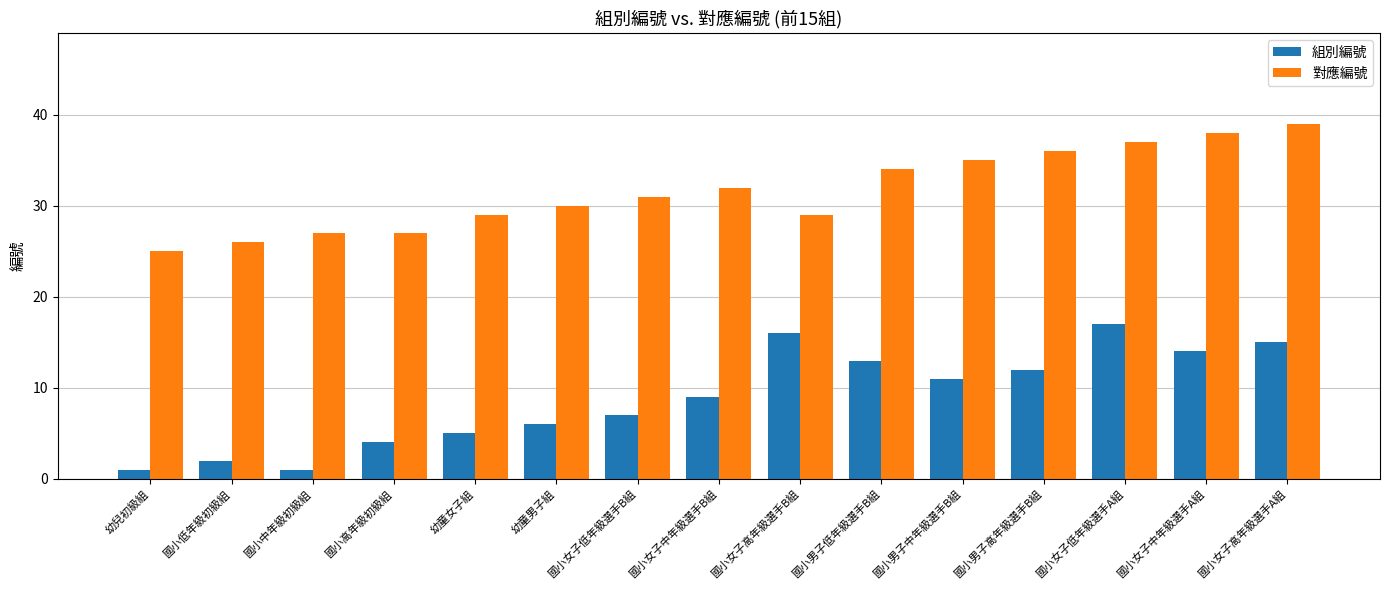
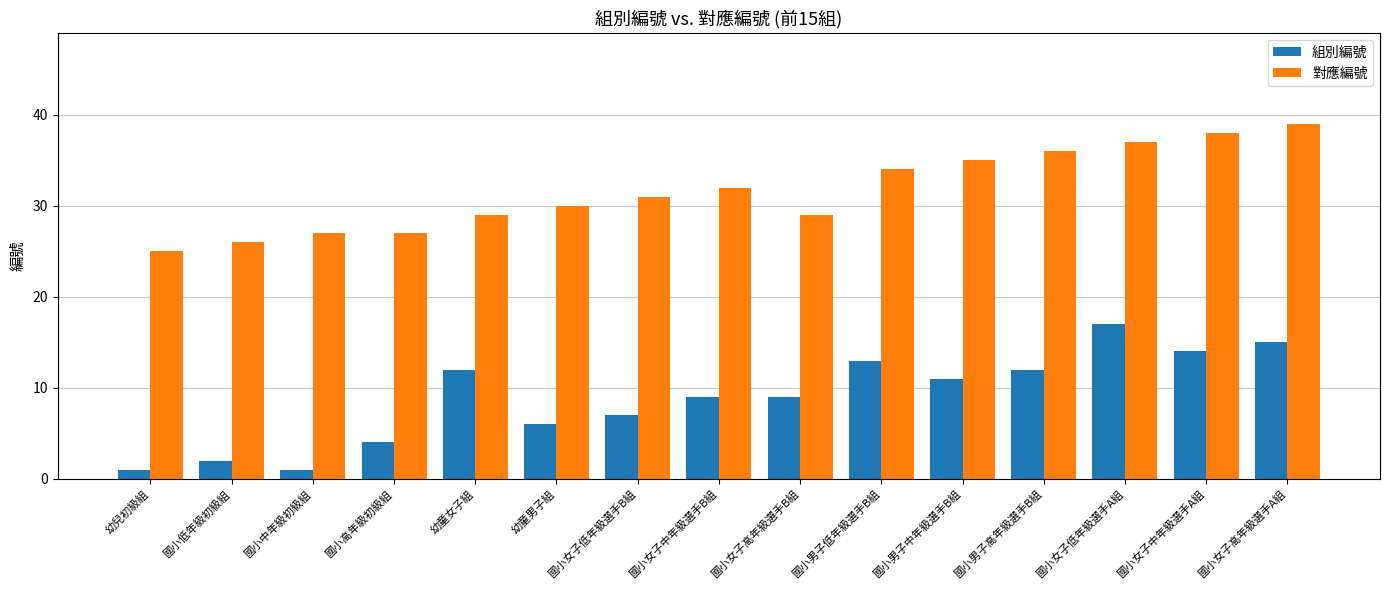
組別編號, 幼童女子組: 5 -> 12
組別編號, 國小女子高年級選手B組: 16 -> 9
